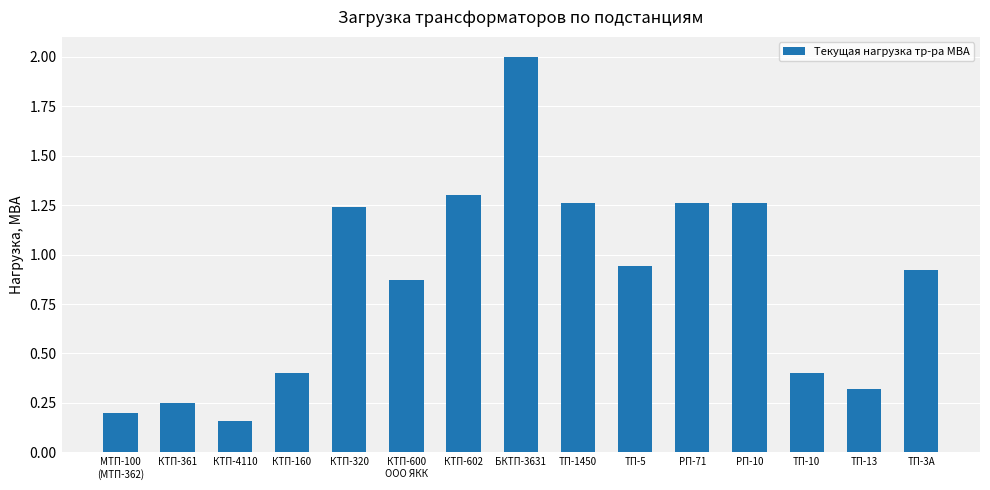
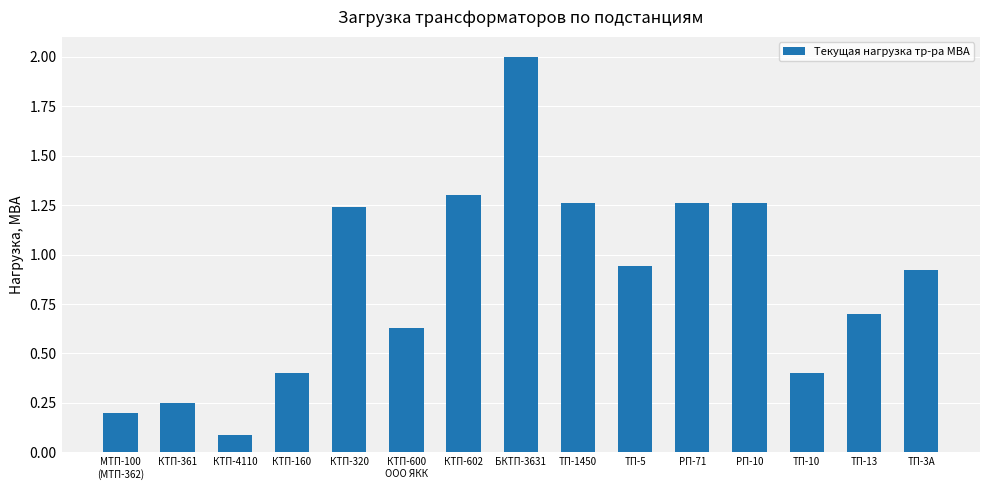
КТП-4110: 0.16 -> 0.09
КТП-600 ООО ЯКК: 0.87 -> 0.63
ТП-13: 0.32 -> 0.70
